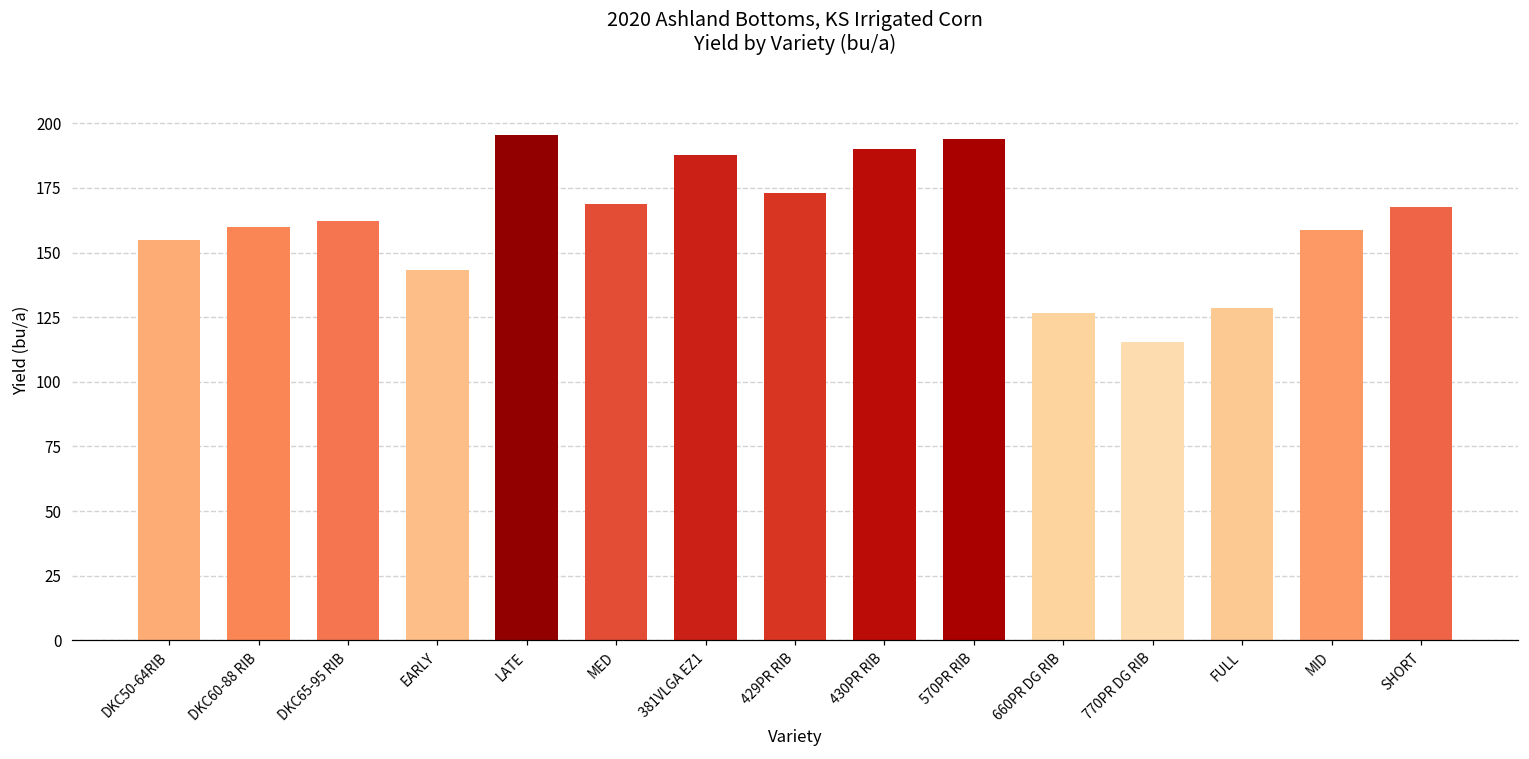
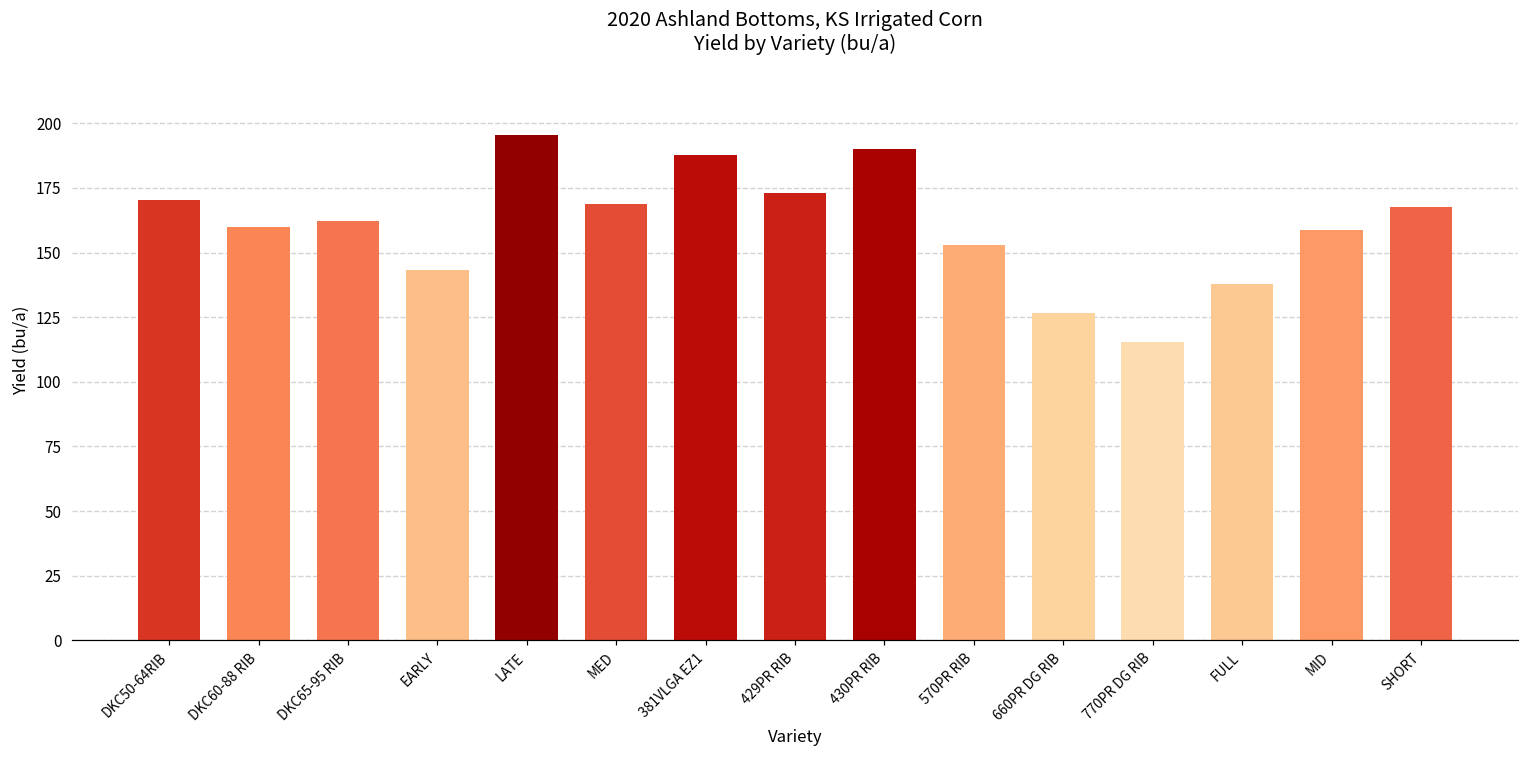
DKC50-64RIB: 155 -> 170
570PR RIB: 194 -> 153
FULL: 128 -> 138
